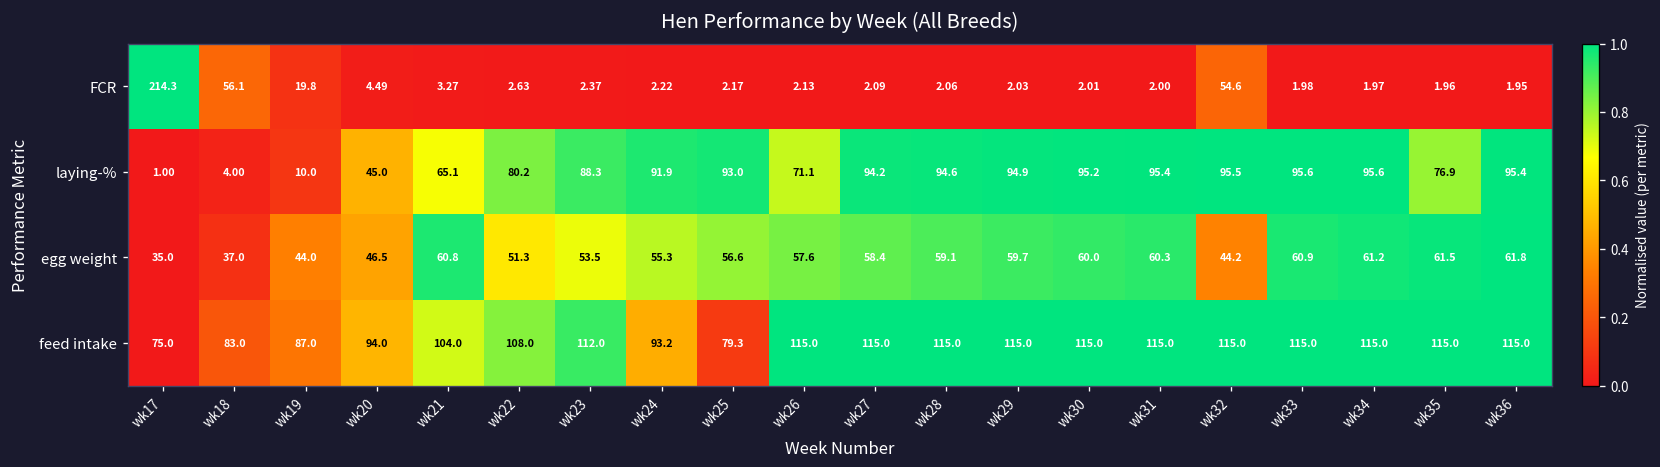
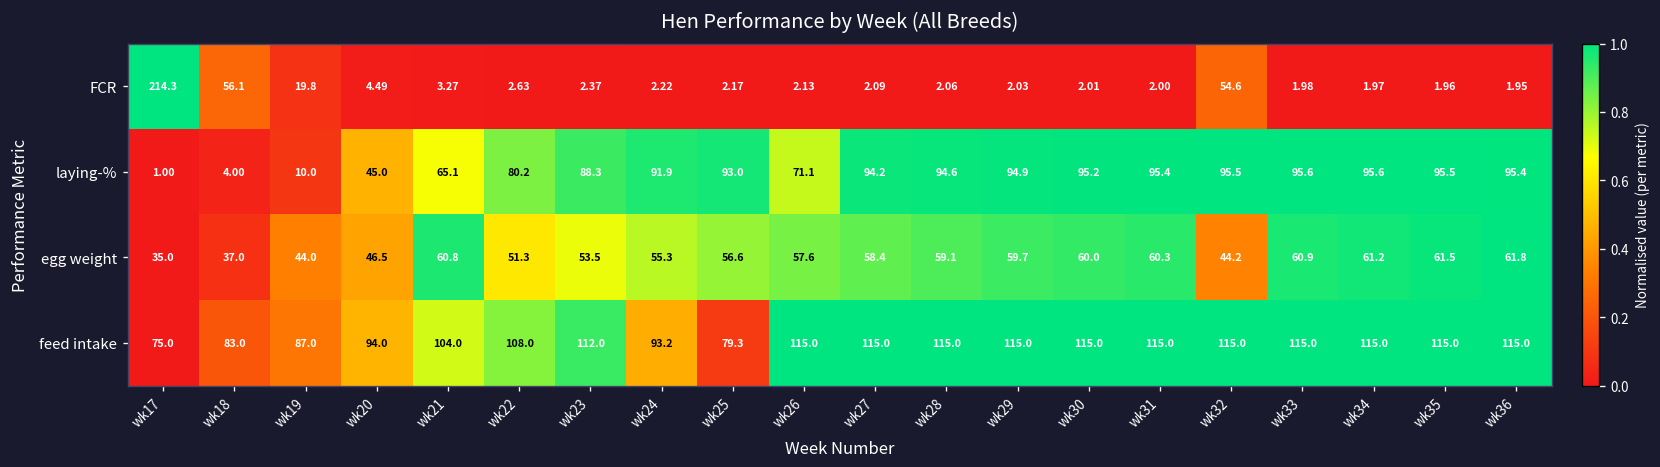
laying-%, wk35: 76.9 -> 95.5
